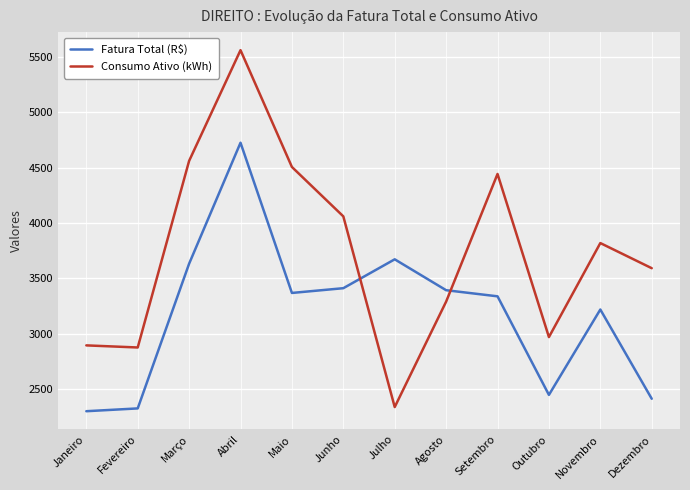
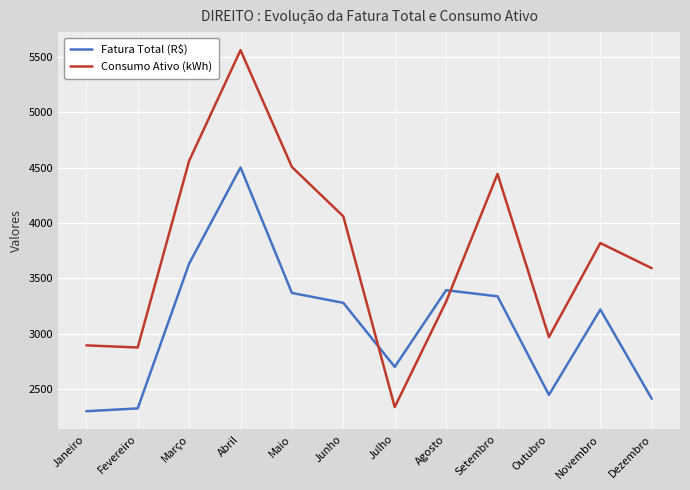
Fatura Total (R$), Abril: 4730 -> 4500
Fatura Total (R$), Junho: 3410 -> 3280
Fatura Total (R$), Julho: 3670 -> 2700
